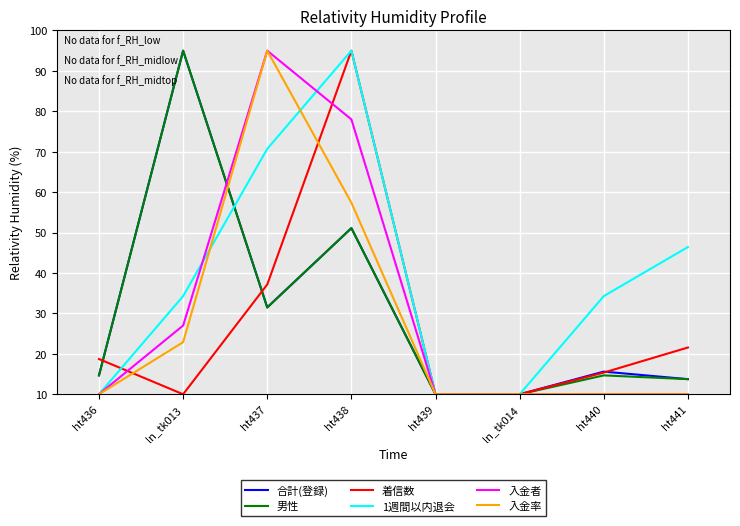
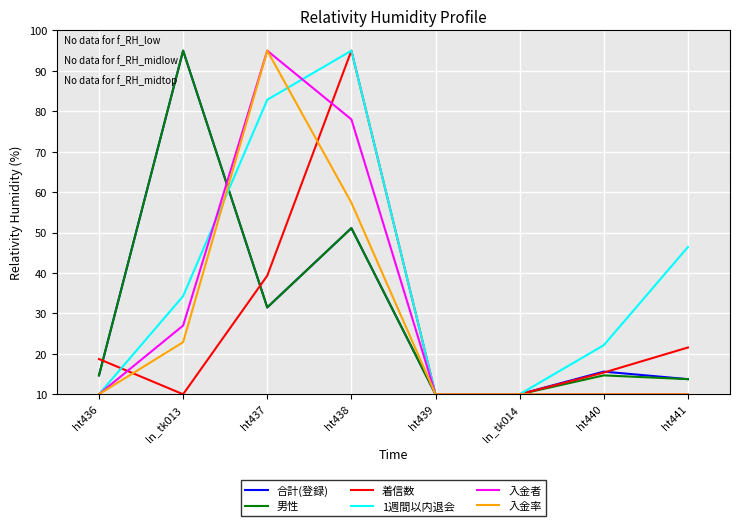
着信数, ht437: 37 -> 39
1週間以内退会, ht437: 71 -> 83
1週間以内退会, ht440: 34 -> 22
